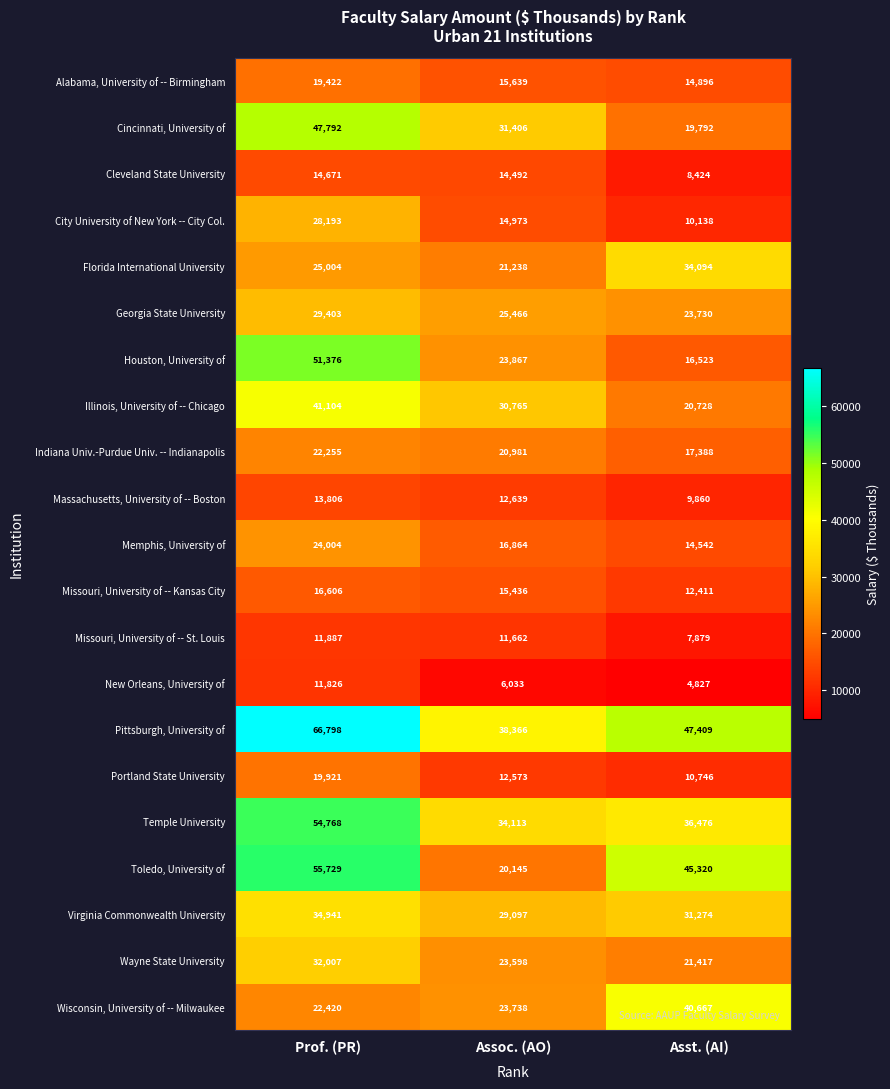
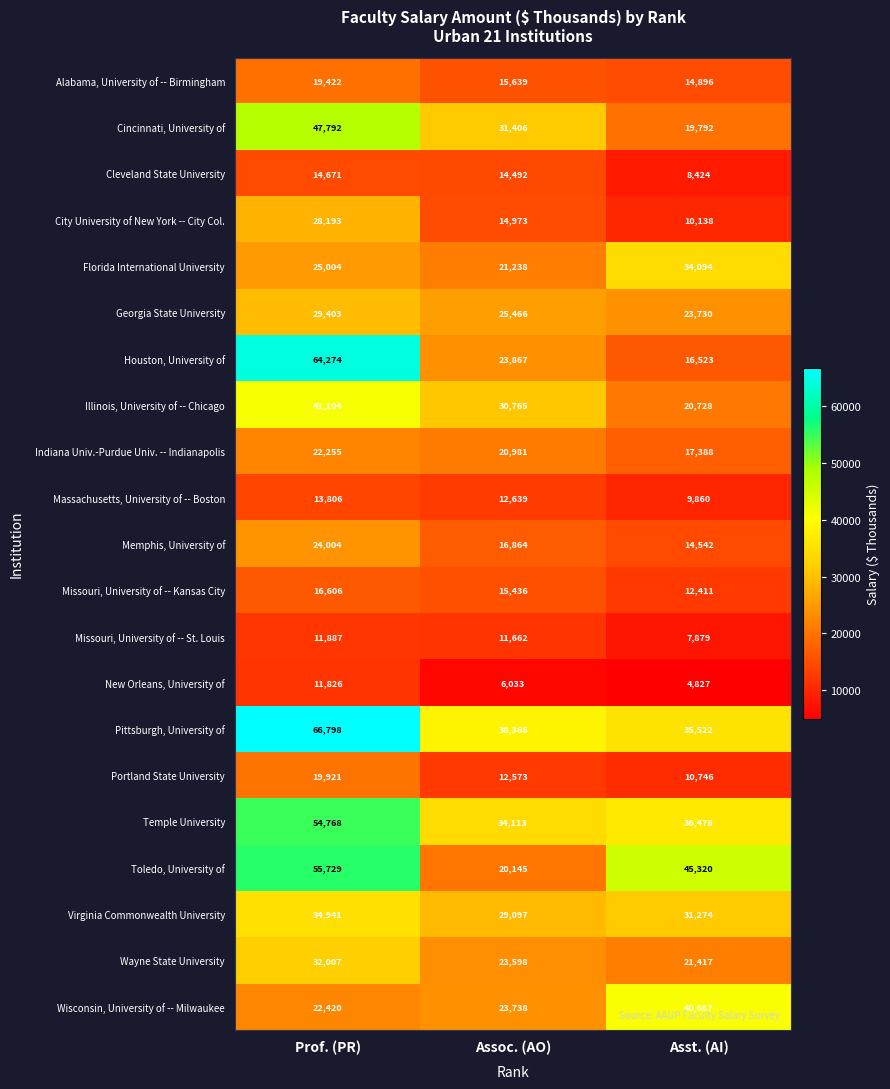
Houston, University of, Prof. (PR): 51,376 -> 64,274
Pittsburgh, University of, Asst. (AI): 47,409 -> 35,522
